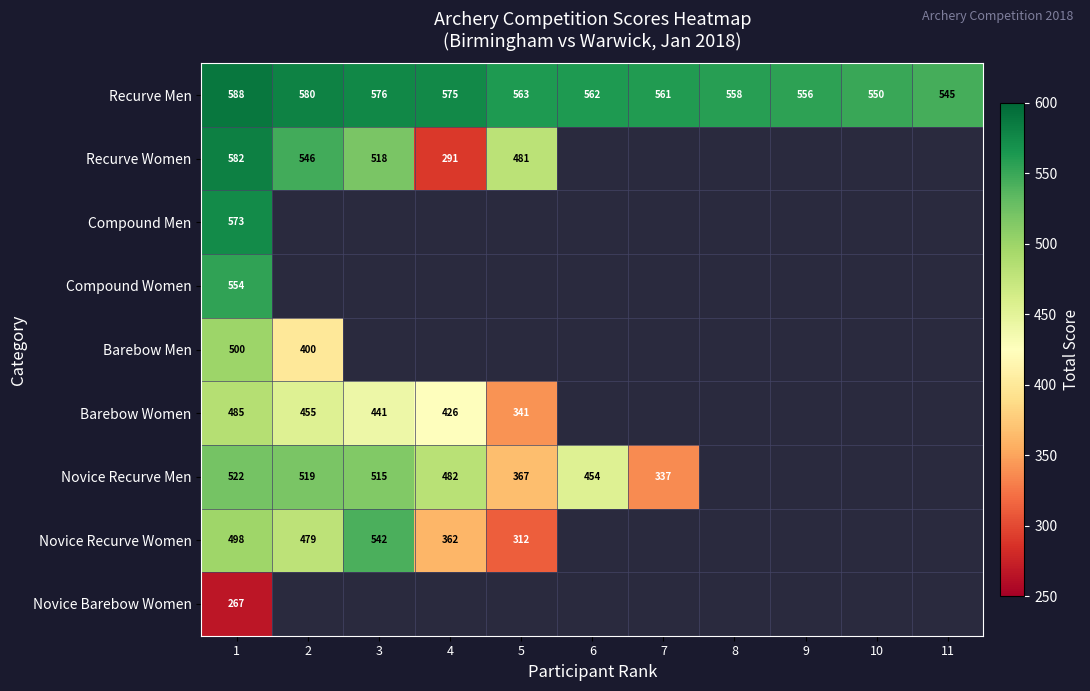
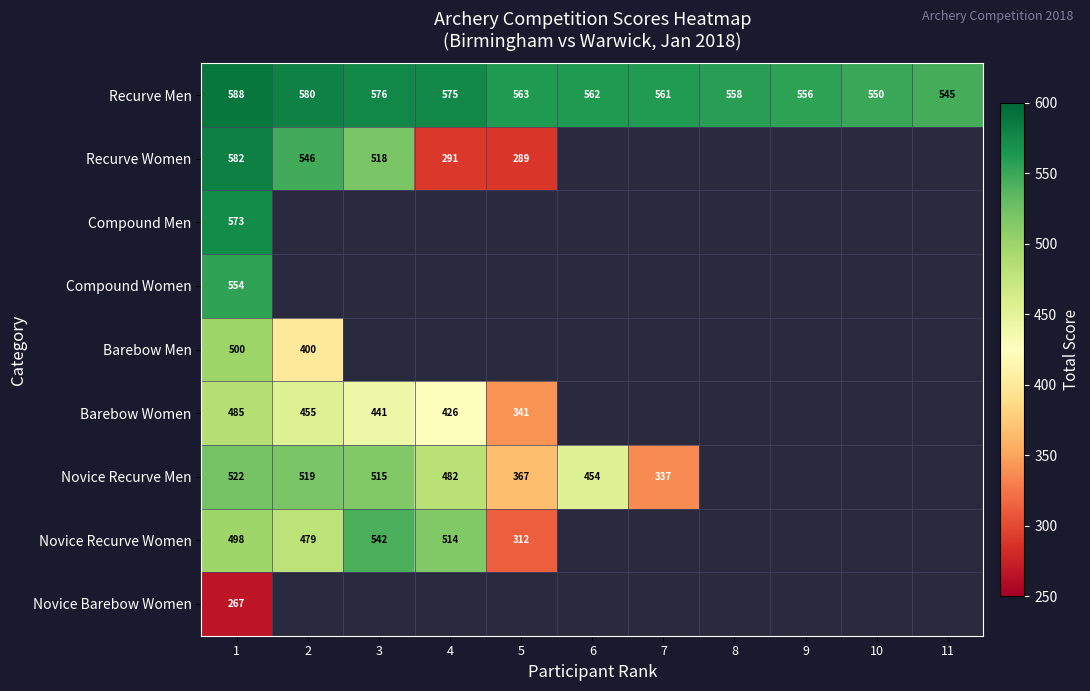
Recurve Women, 5: 481 -> 289
Novice Recurve Women, 4: 362 -> 514
